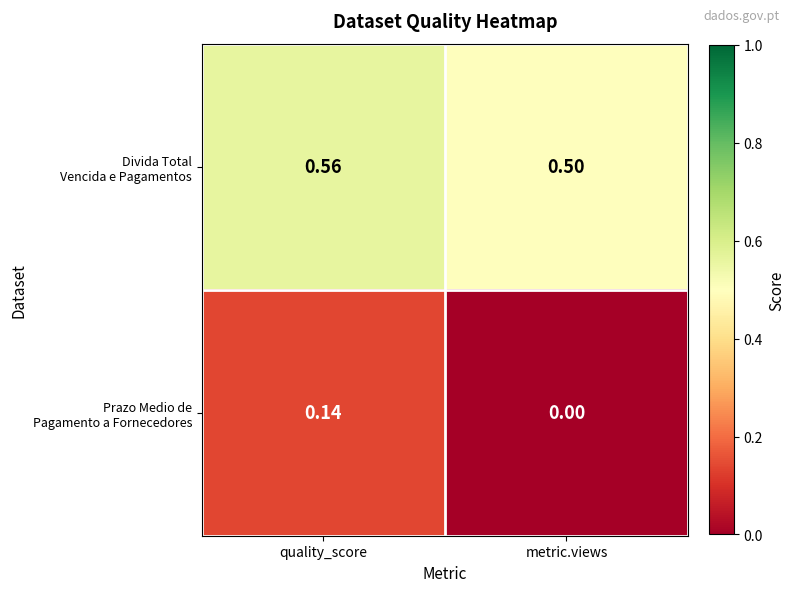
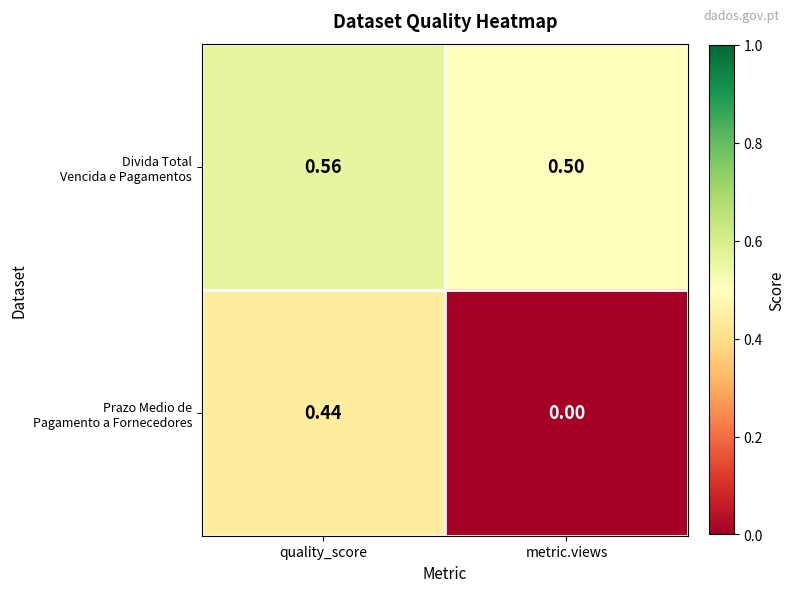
Prazo Medio de Pagamento a Fornecedores, quality_score: 0.14 -> 0.44
